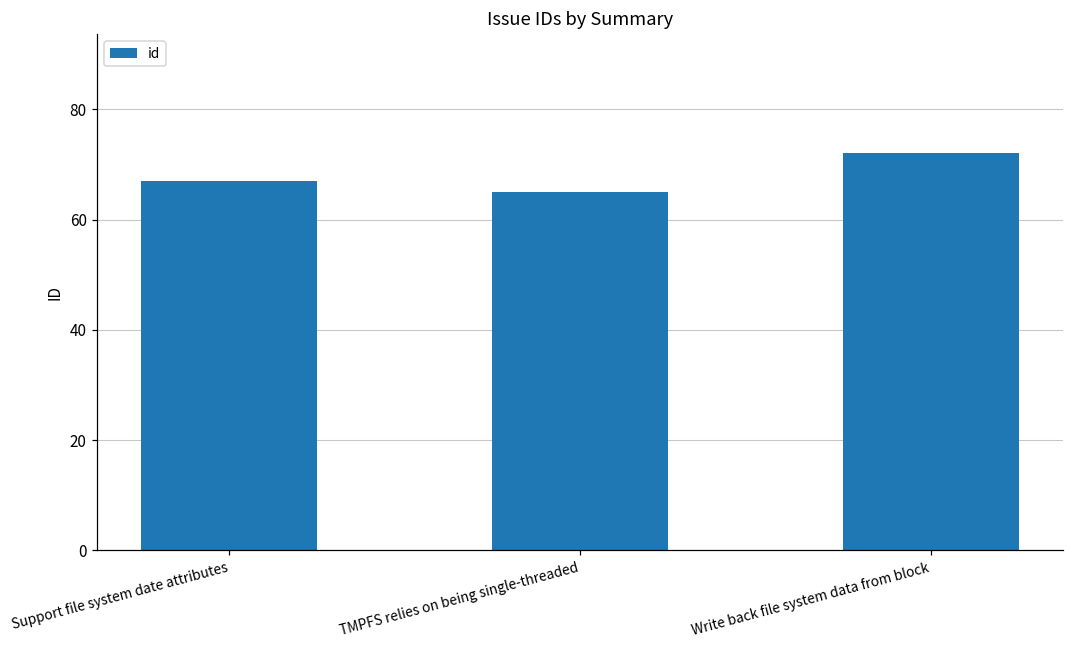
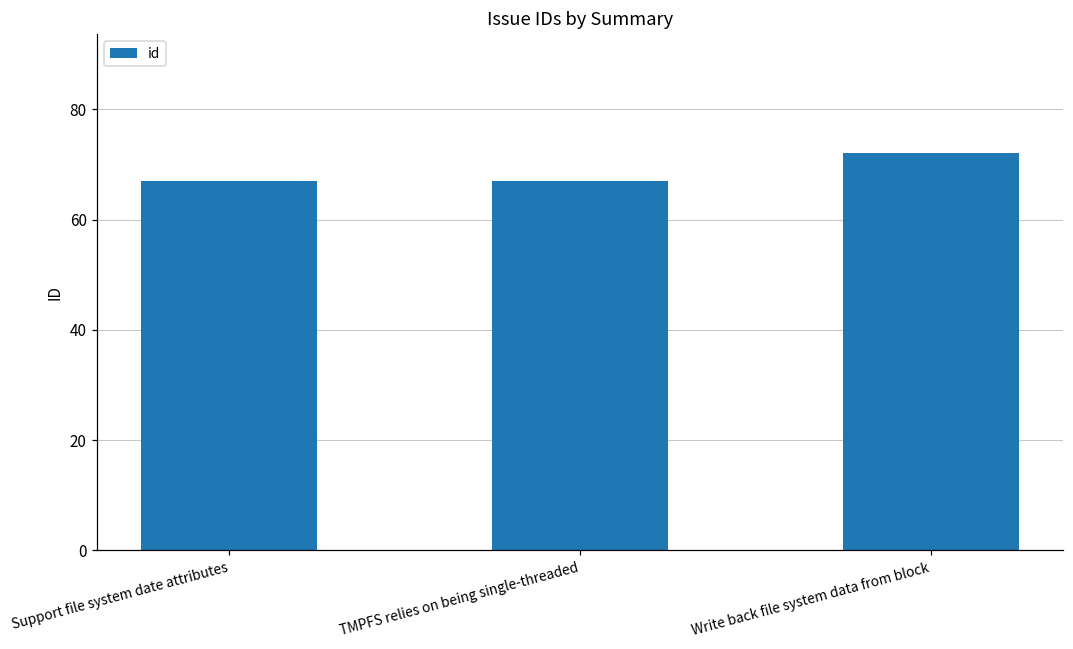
TMPFS relies on being single-threaded: 65 -> 67
